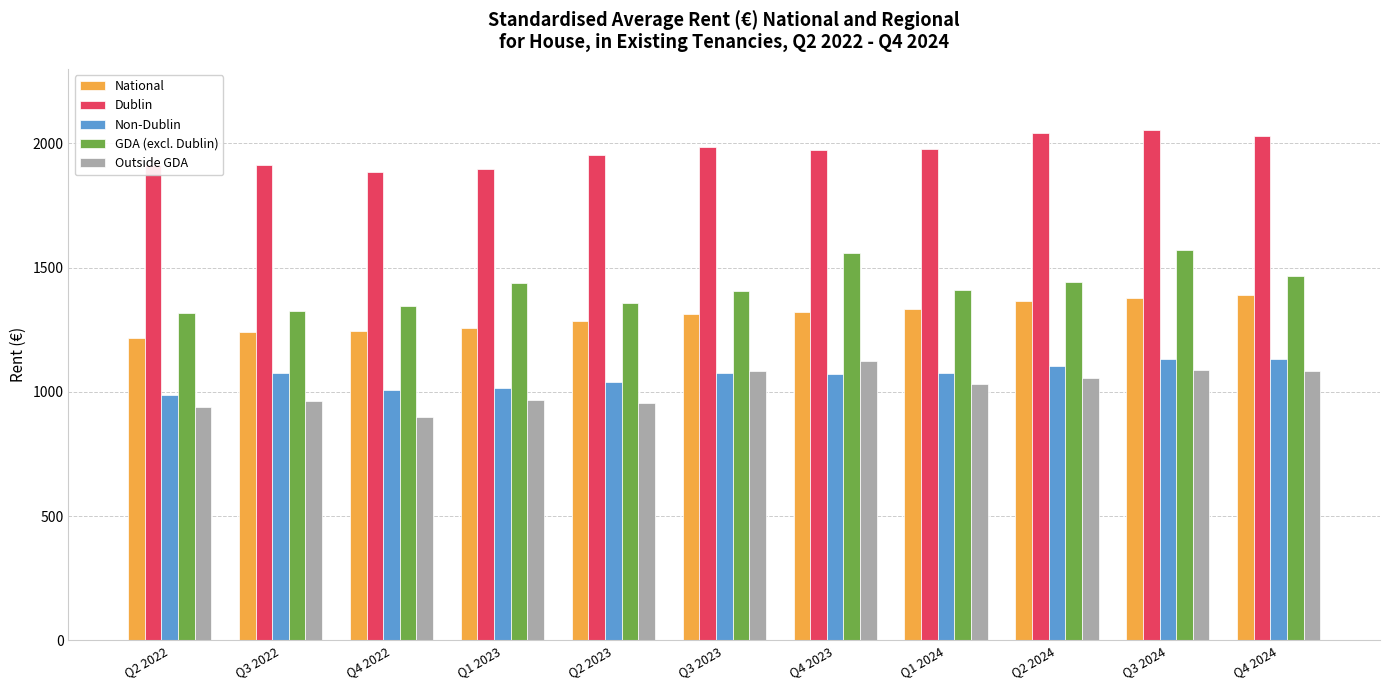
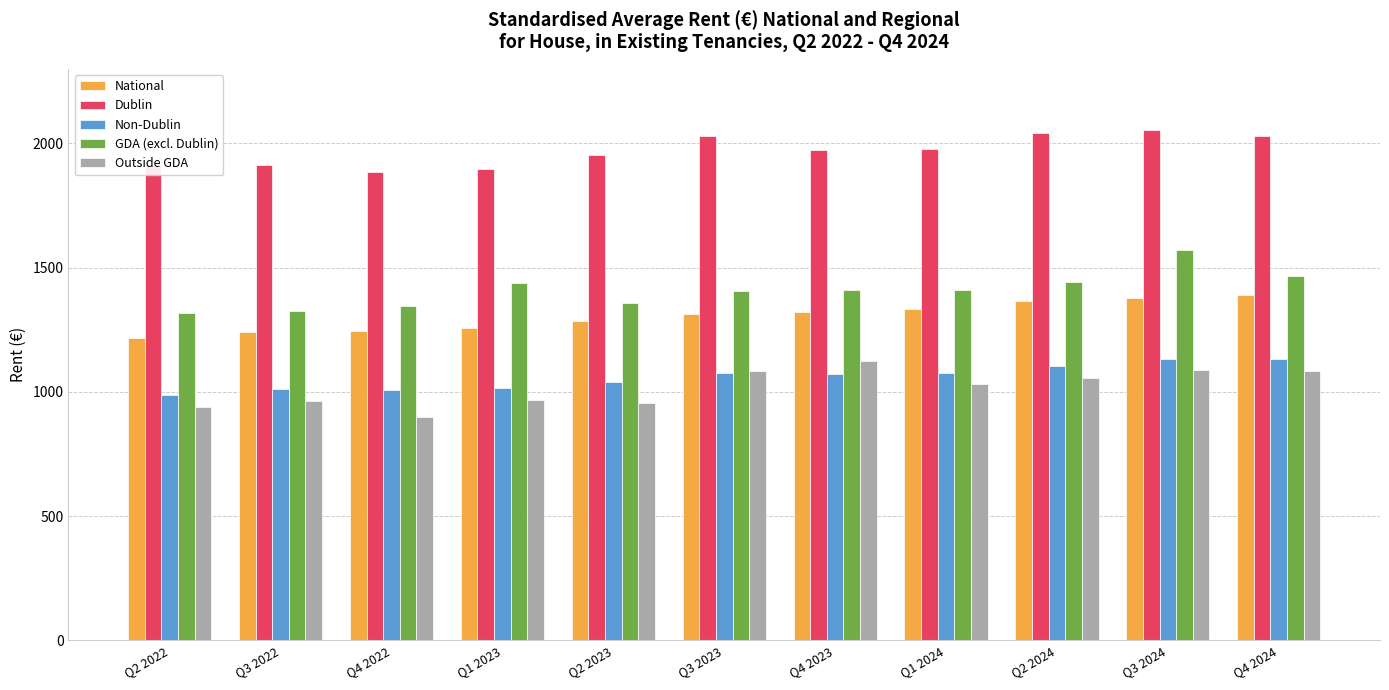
Non-Dublin, Q3 2022: 1070 -> 1010
Dublin, Q3 2023: 1980 -> 2030
GDA (excl. Dublin), Q4 2023: 1560 -> 1410
